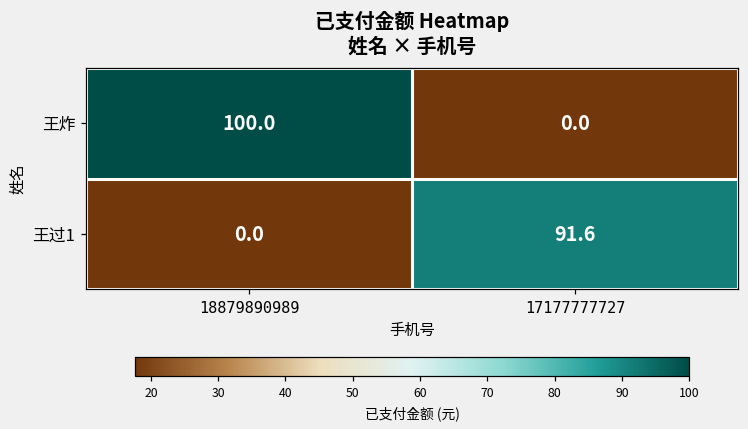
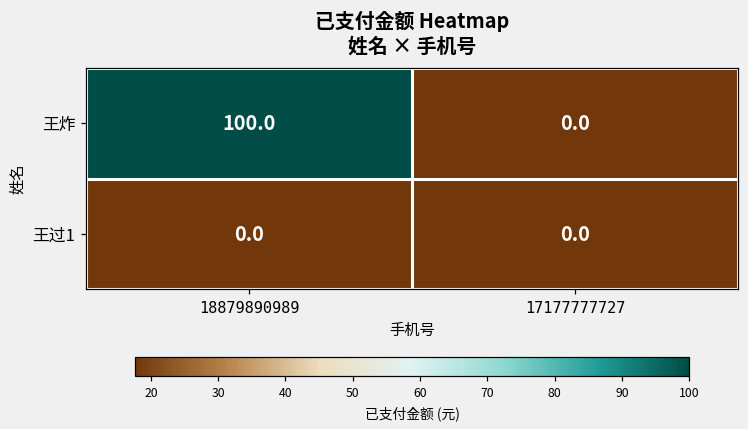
王过1, 17177777727: 91.6 -> 0.0
